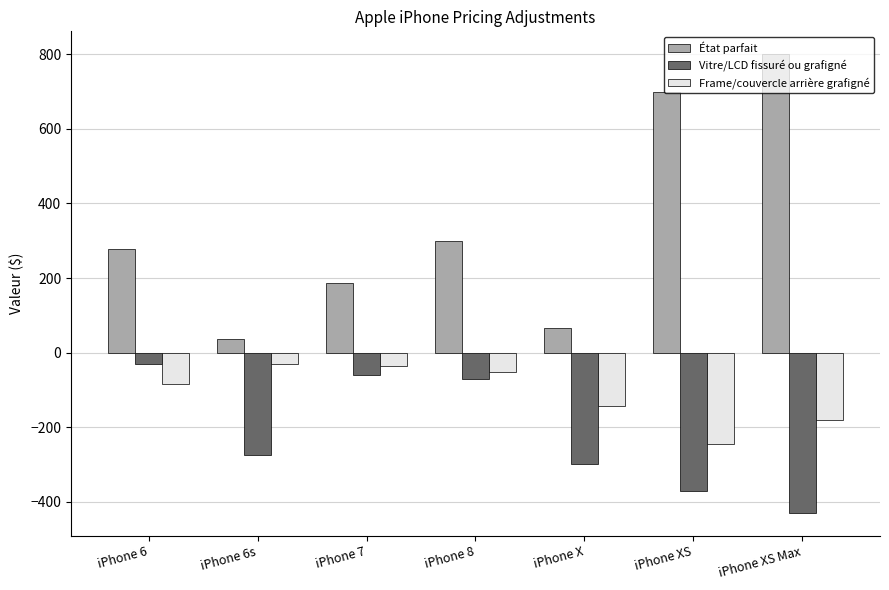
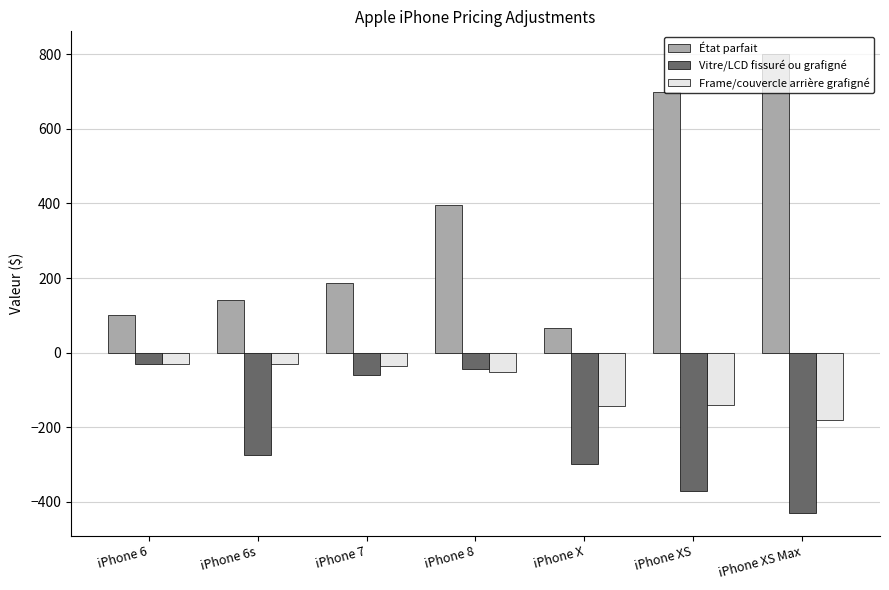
État parfait, iPhone 6: 280 -> 100
Frame/couvercle arrière grafigné, iPhone 6: -80 -> -30
État parfait, iPhone 6s: 40 -> 140
État parfait, iPhone 8: 300 -> 400
Vitre/LCD fissuré ou grafigné, iPhone 8: -70 -> -40
Frame/couvercle arrière grafigné, iPhone XS: -250 -> -140
